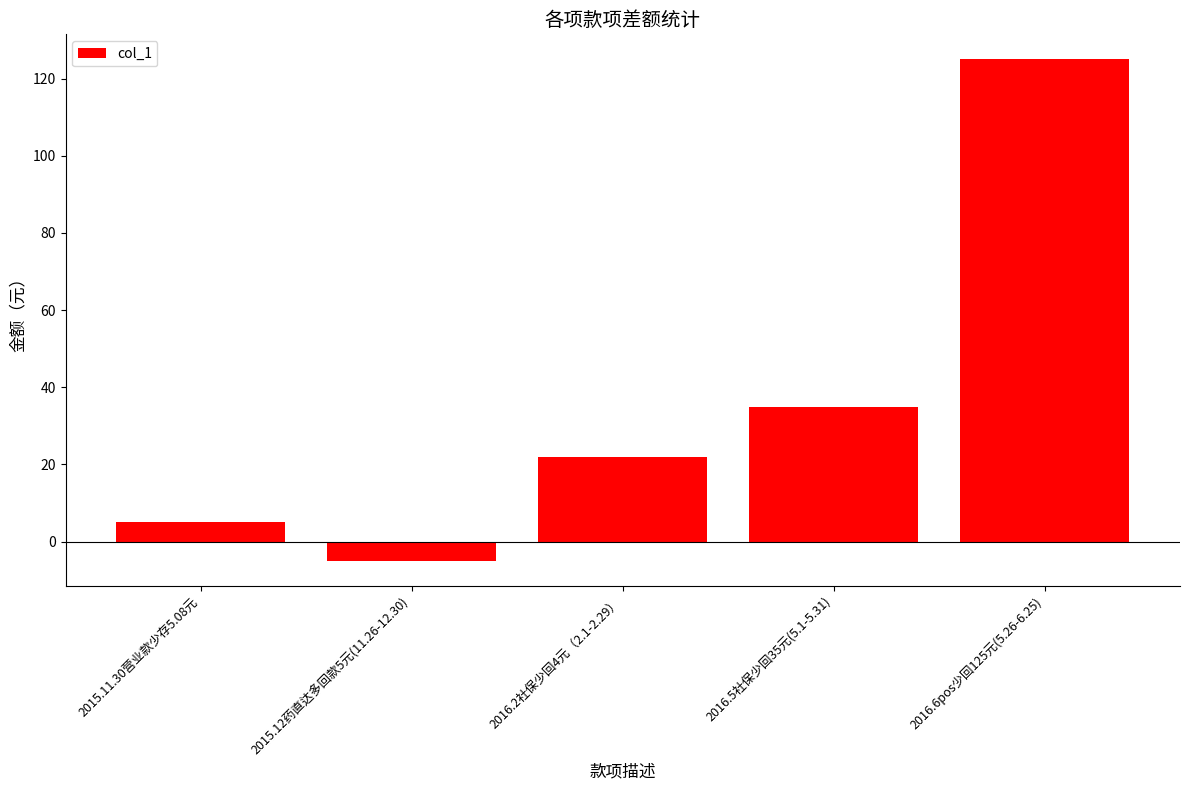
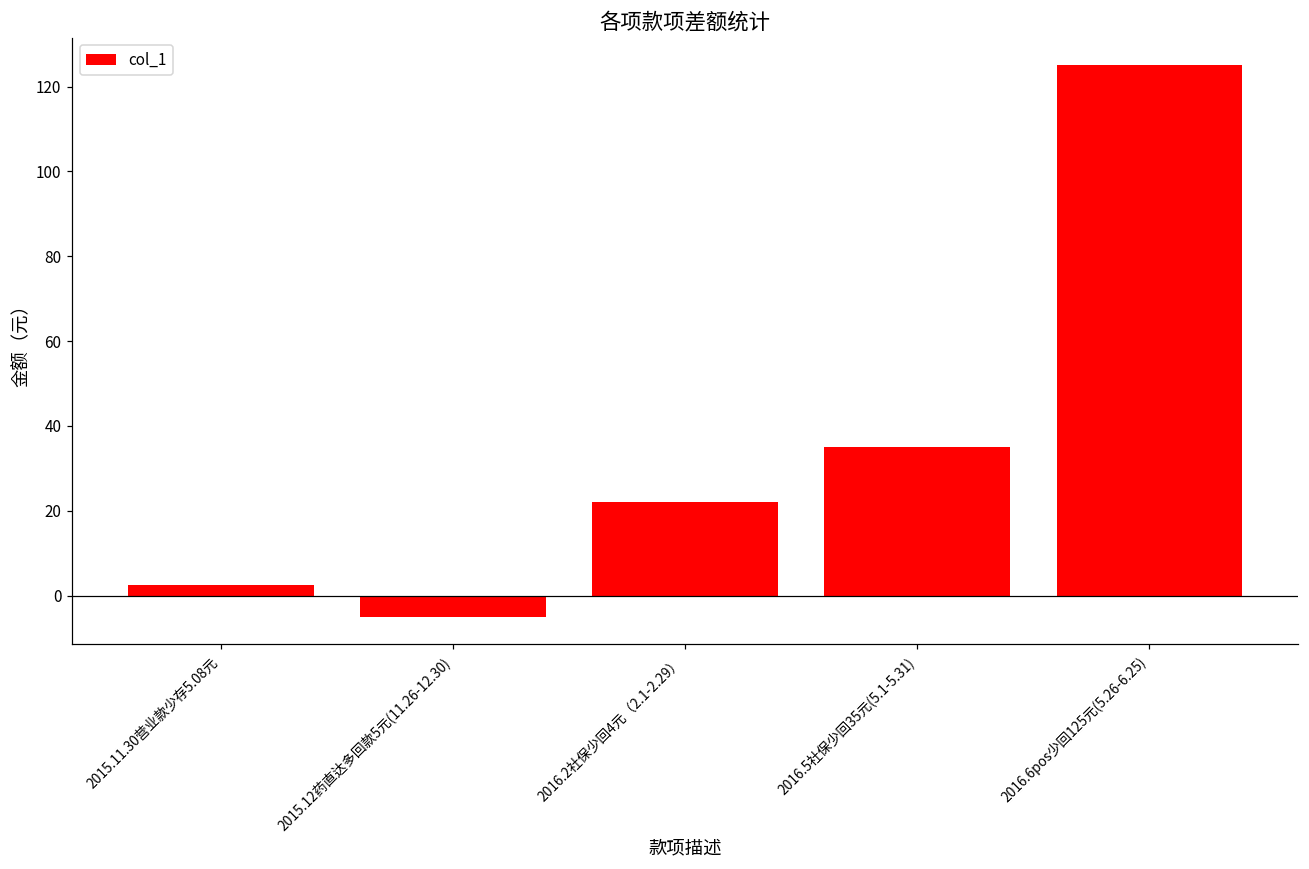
2015.11.30营业款少存5.08元: 5 -> 2
